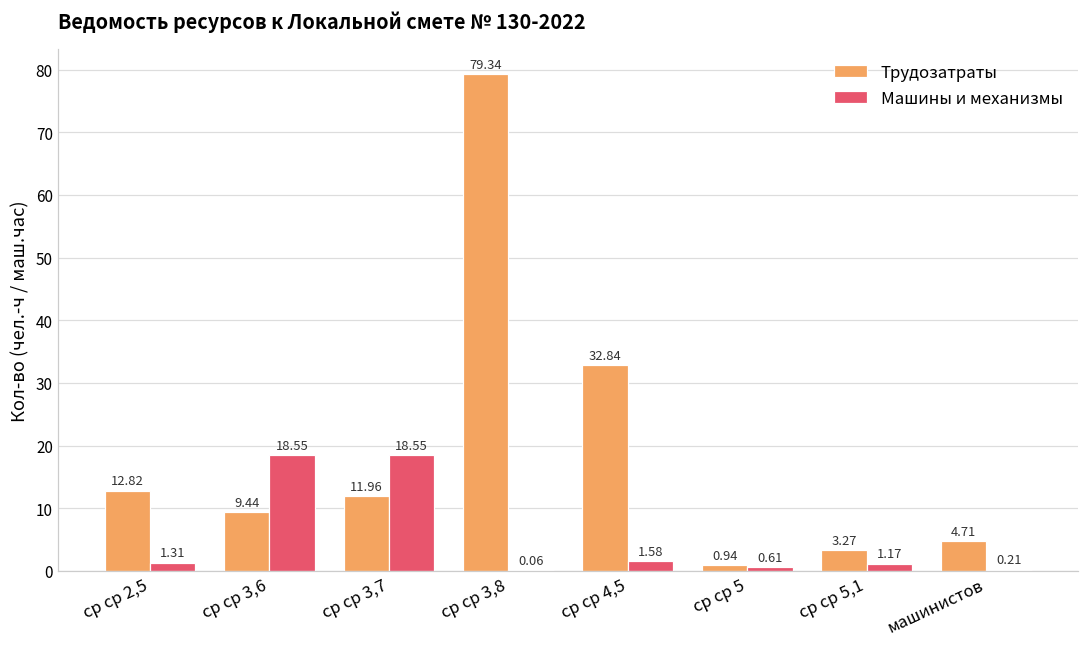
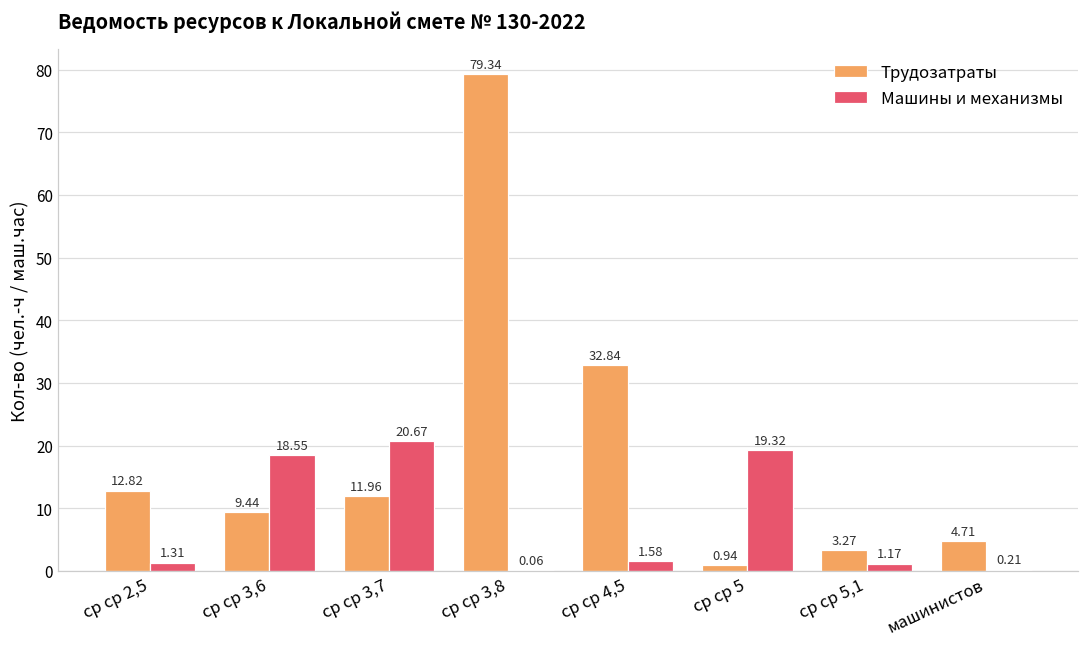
Машины и механизмы, ср ср 3,7: 18.55 -> 20.67
Машины и механизмы, ср ср 5: 0.61 -> 19.32
